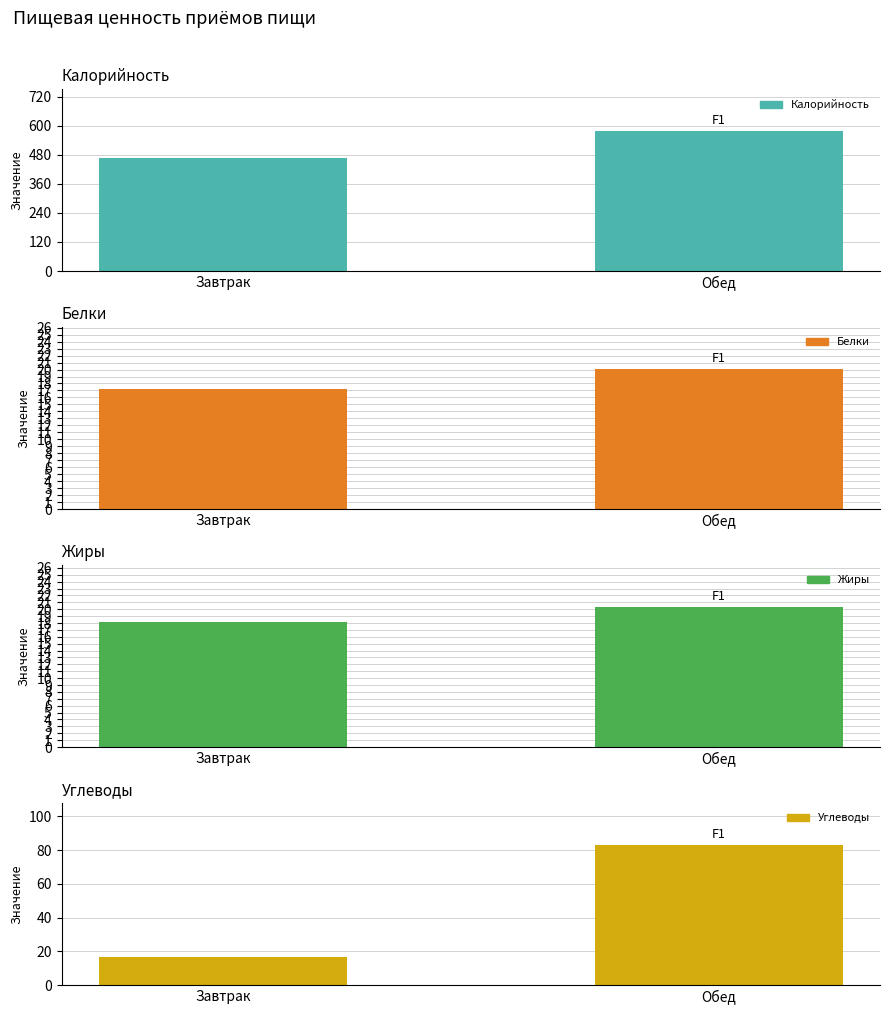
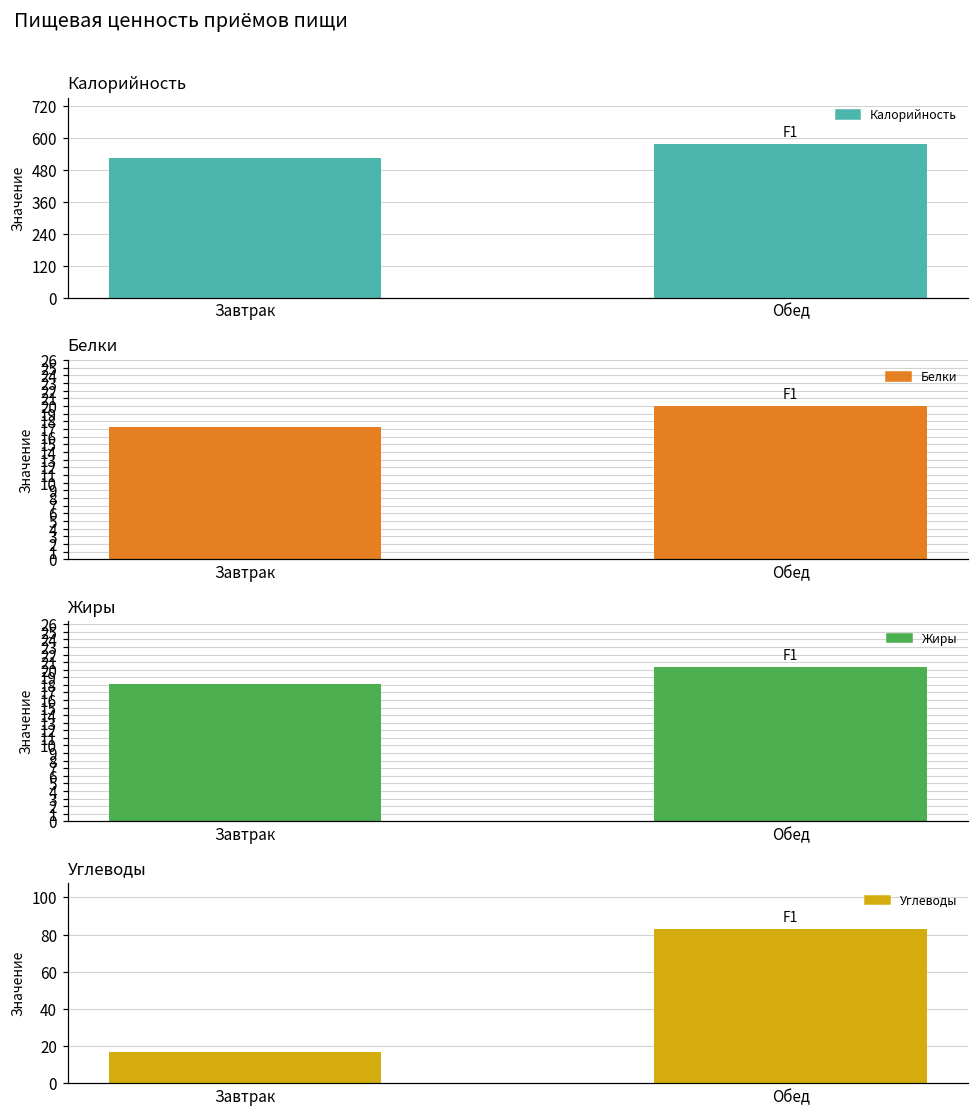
Калорийность, Завтрак: 470 -> 520
